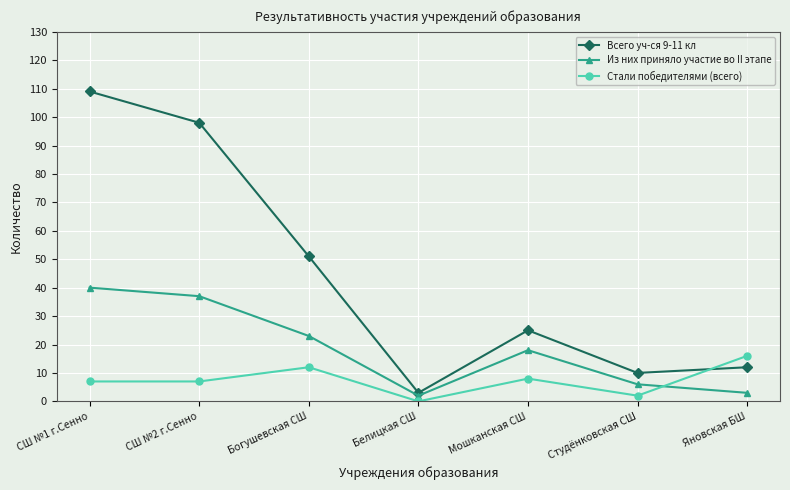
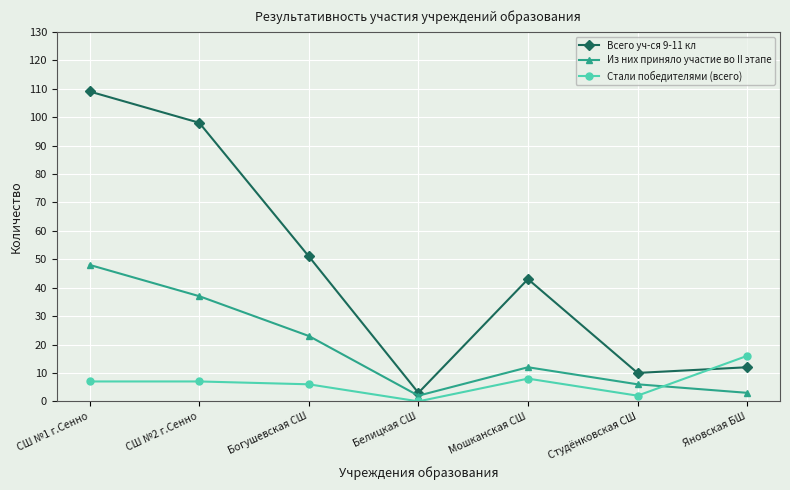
Из них приняло участие во II этапе, СШ №1 г.Сенно: 40 -> 48
Стали победителями (всего), Богушевская СШ: 12 -> 6
Всего уч-ся 9-11 кл, Мошканская СШ: 25 -> 43
Из них приняло участие во II этапе, Мошканская СШ: 18 -> 12
